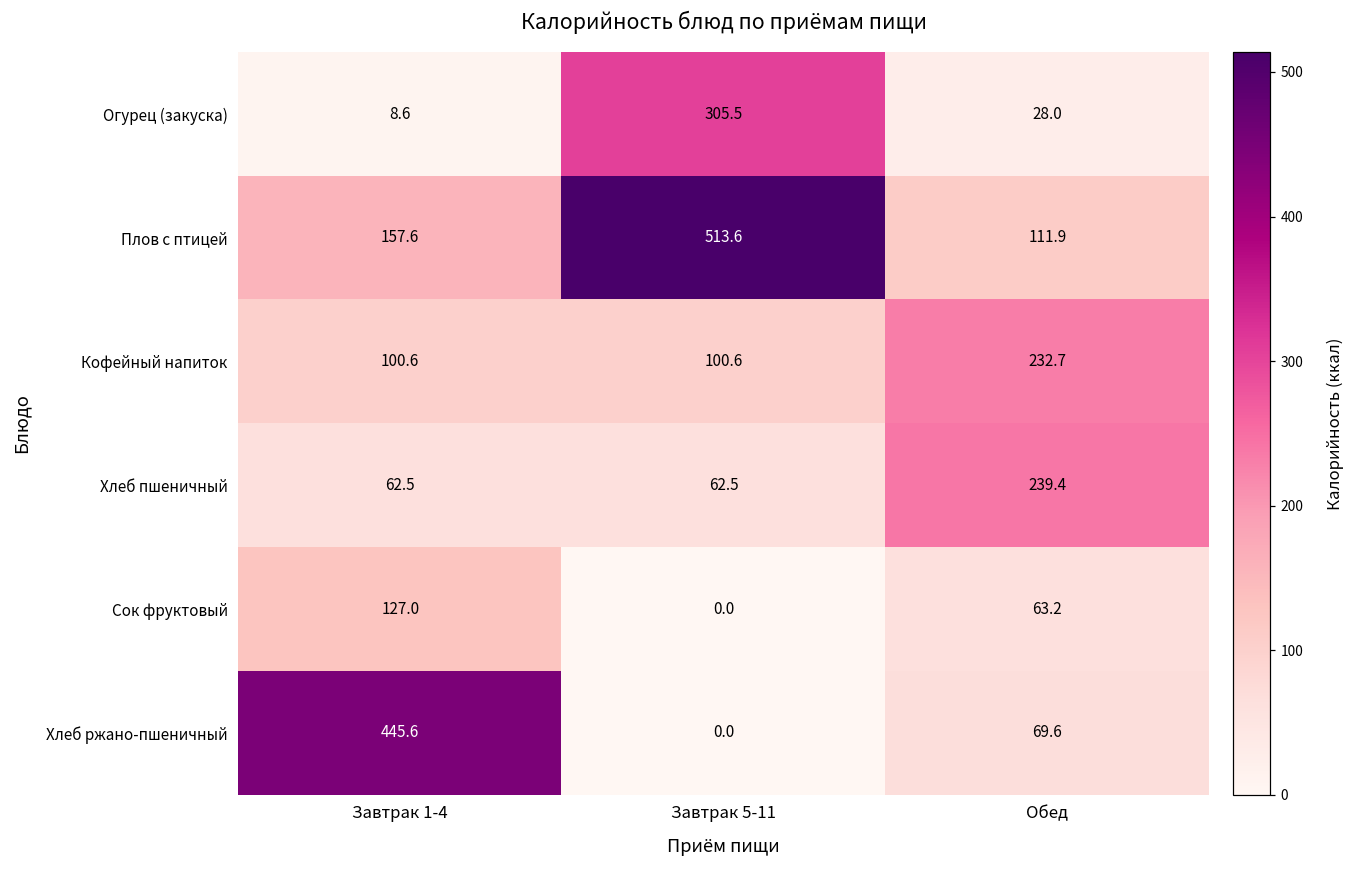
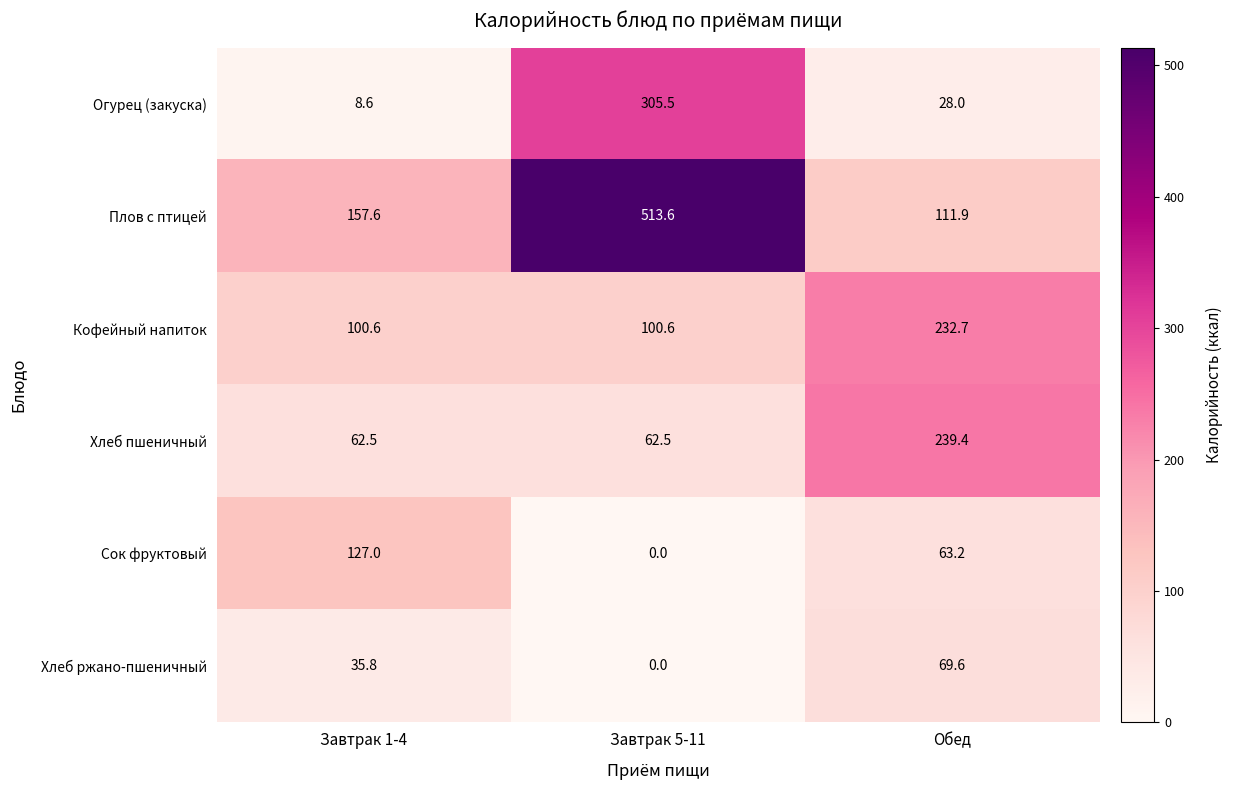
Хлеб ржано-пшеничный, Завтрак 1-4: 445.6 -> 35.8
